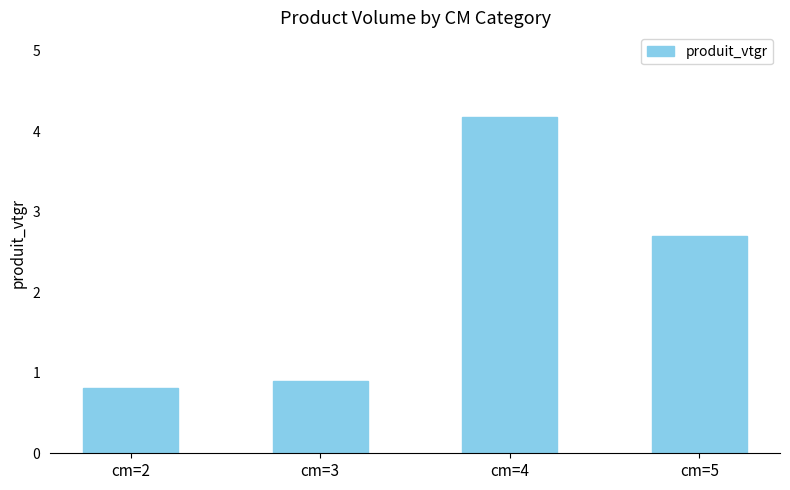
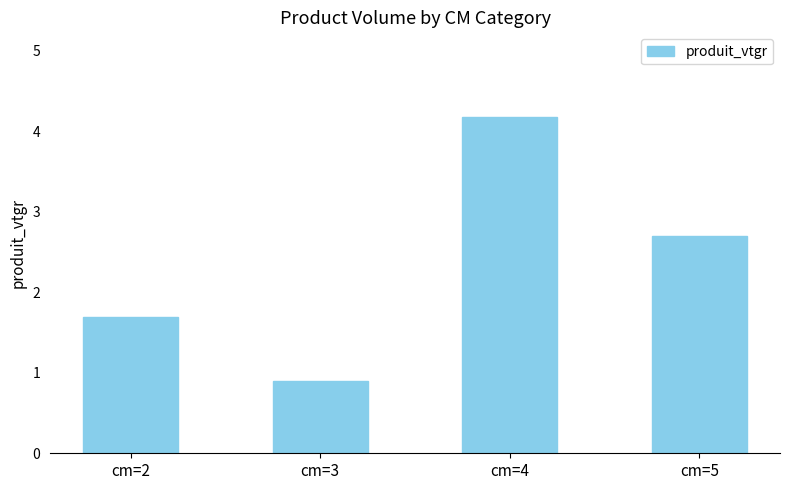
cm=2: 0.8 -> 1.7
